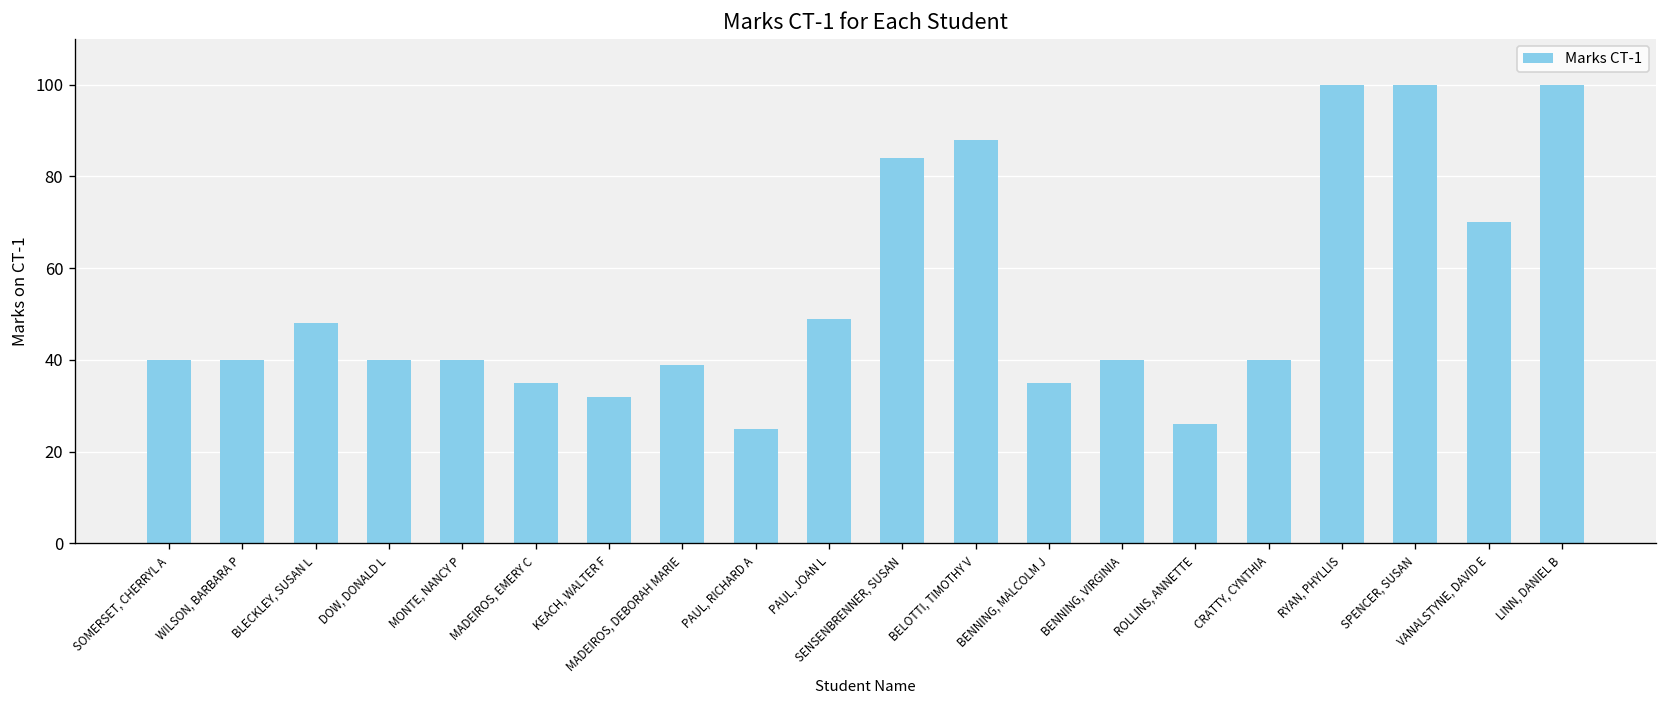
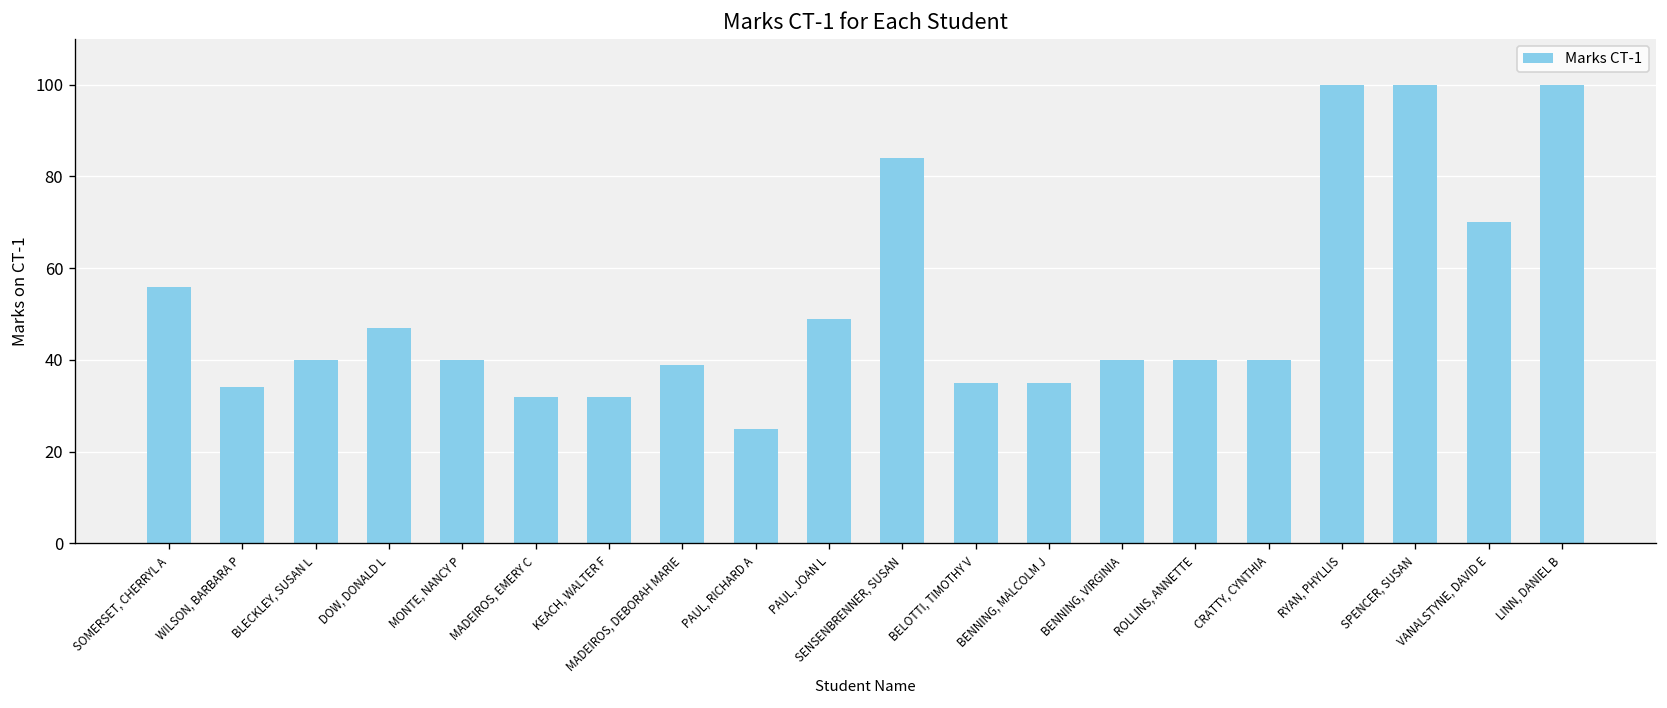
SOMERSET, CHERRYL A: 40 -> 56
WILSON, BARBARA P: 40 -> 34
BLECKLEY, SUSAN L: 48 -> 40
DOW, DONALD L: 40 -> 47
MADEIROS, EMERY C: 35 -> 32
BELOTTI, TIMOTHY V: 88 -> 35
ROLLINS, ANNETTE: 26 -> 40
